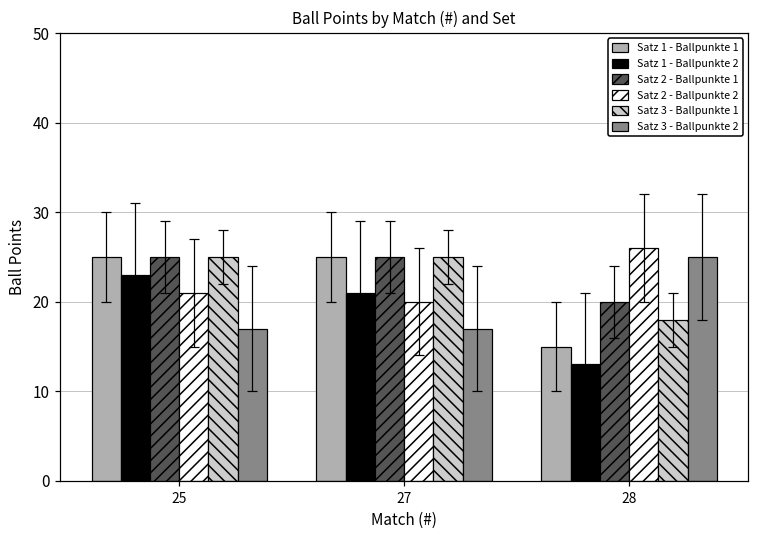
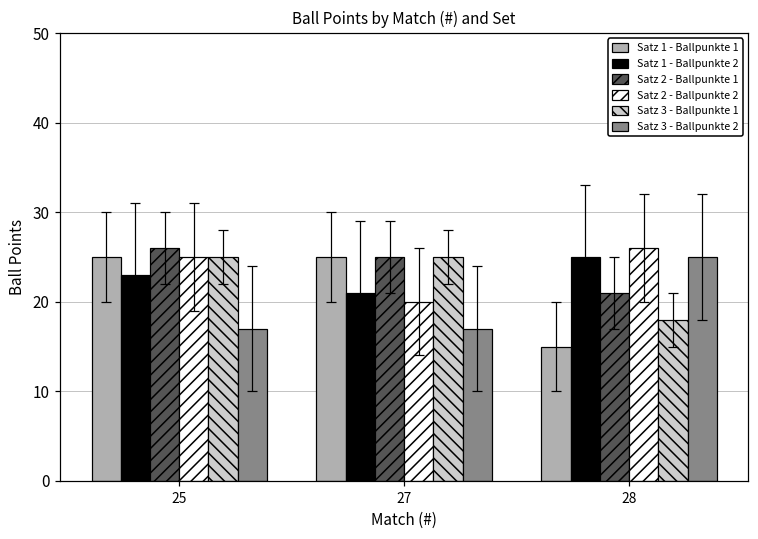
Satz 2 - Ballpunkte 1, 25: 25 -> 26
Satz 2 - Ballpunkte 2, 25: 21 -> 25
Satz 1 - Ballpunkte 2, 28: 13 -> 25
Satz 2 - Ballpunkte 1, 28: 20 -> 21
